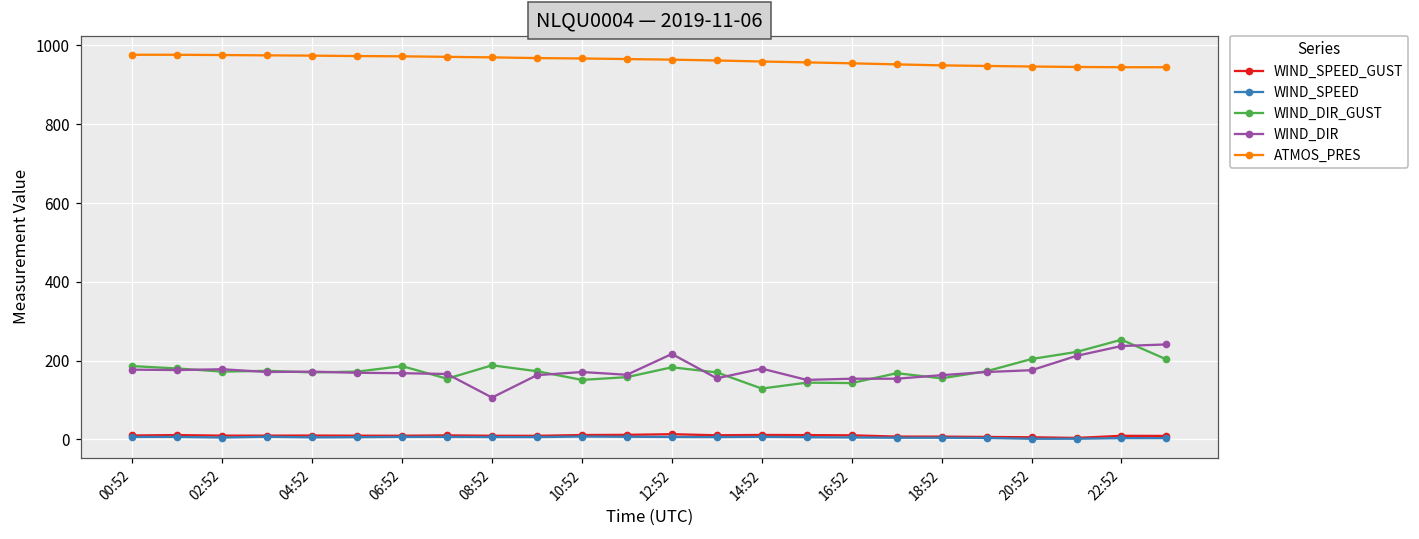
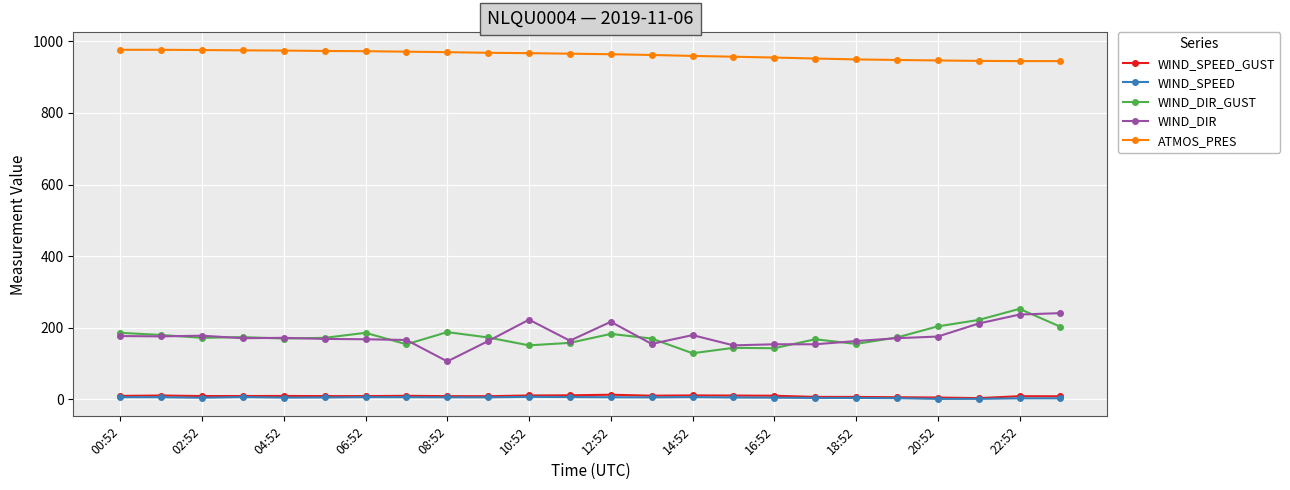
WIND_DIR, 10:52: 170 -> 220
